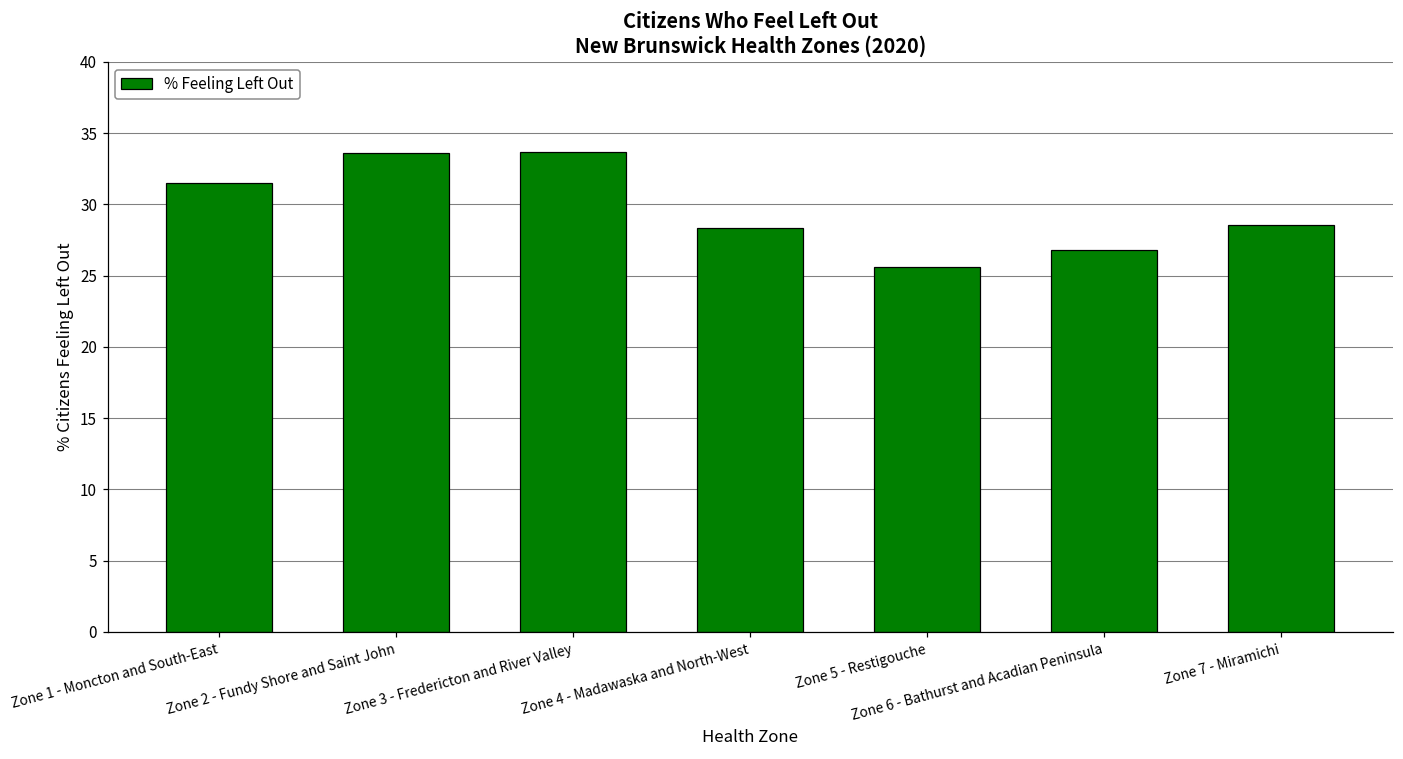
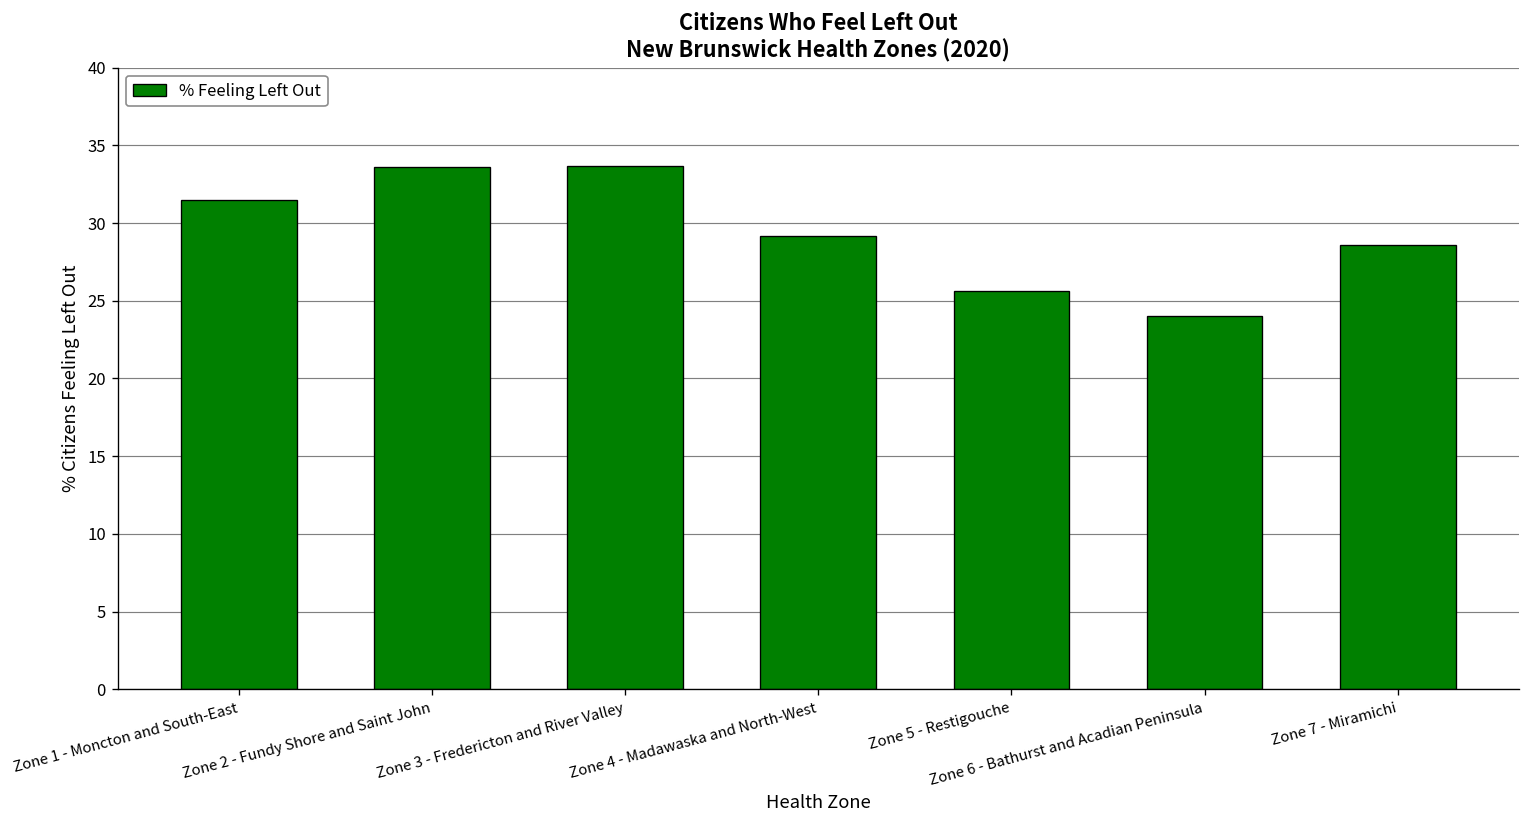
Zone 4 - Madawaska and North-West: 28.4 -> 29.2
Zone 6 - Bathurst and Acadian Peninsula: 26.8 -> 24.0
